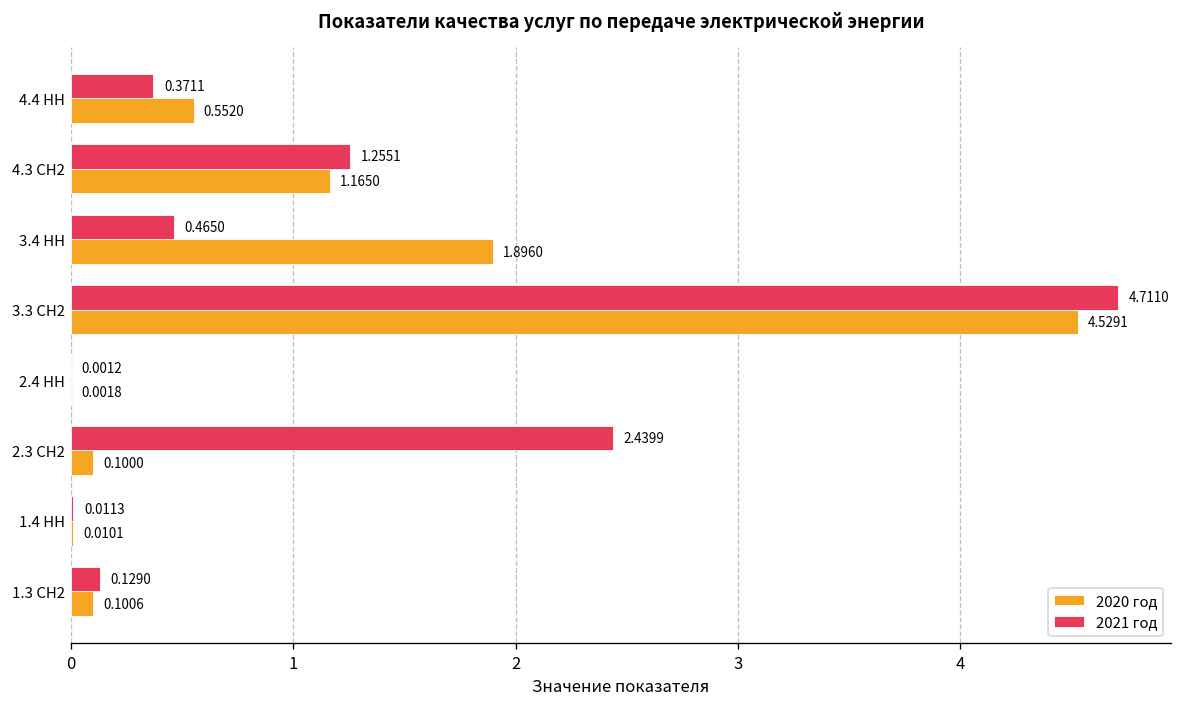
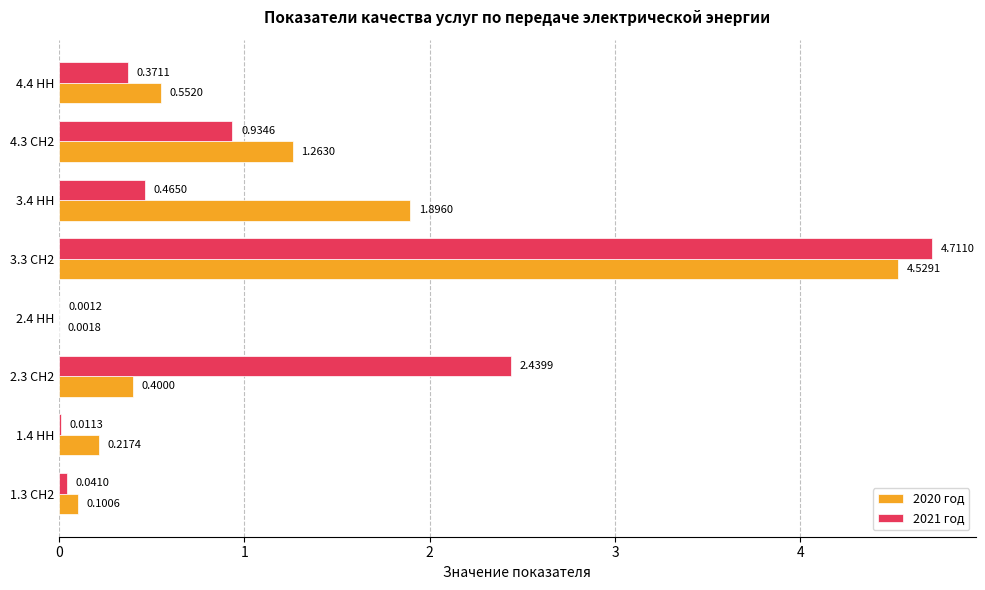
2021 год, 4.3 СН2: 1.2551 -> 0.9346
2020 год, 4.3 СН2: 1.1650 -> 1.2630
2020 год, 2.3 СН2: 0.1000 -> 0.4000
2020 год, 1.4 НН: 0.0101 -> 0.2174
2021 год, 1.3 СН2: 0.1290 -> 0.0410
